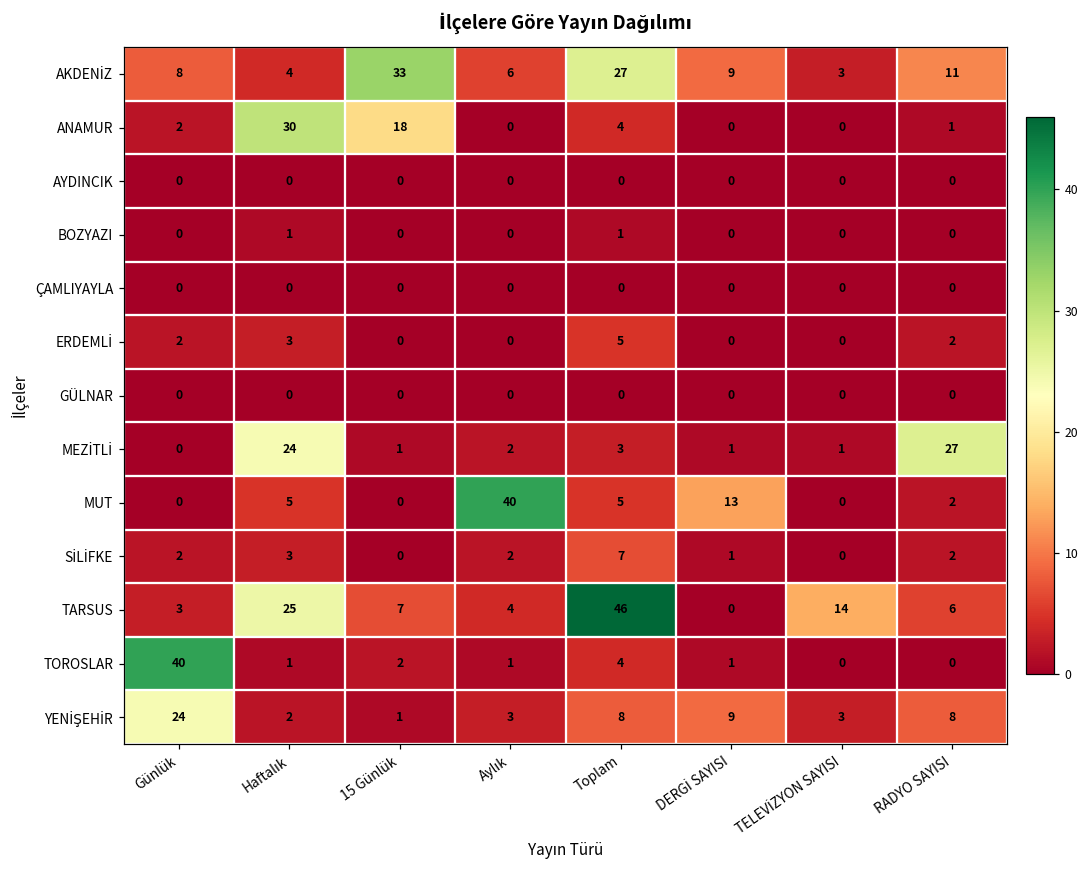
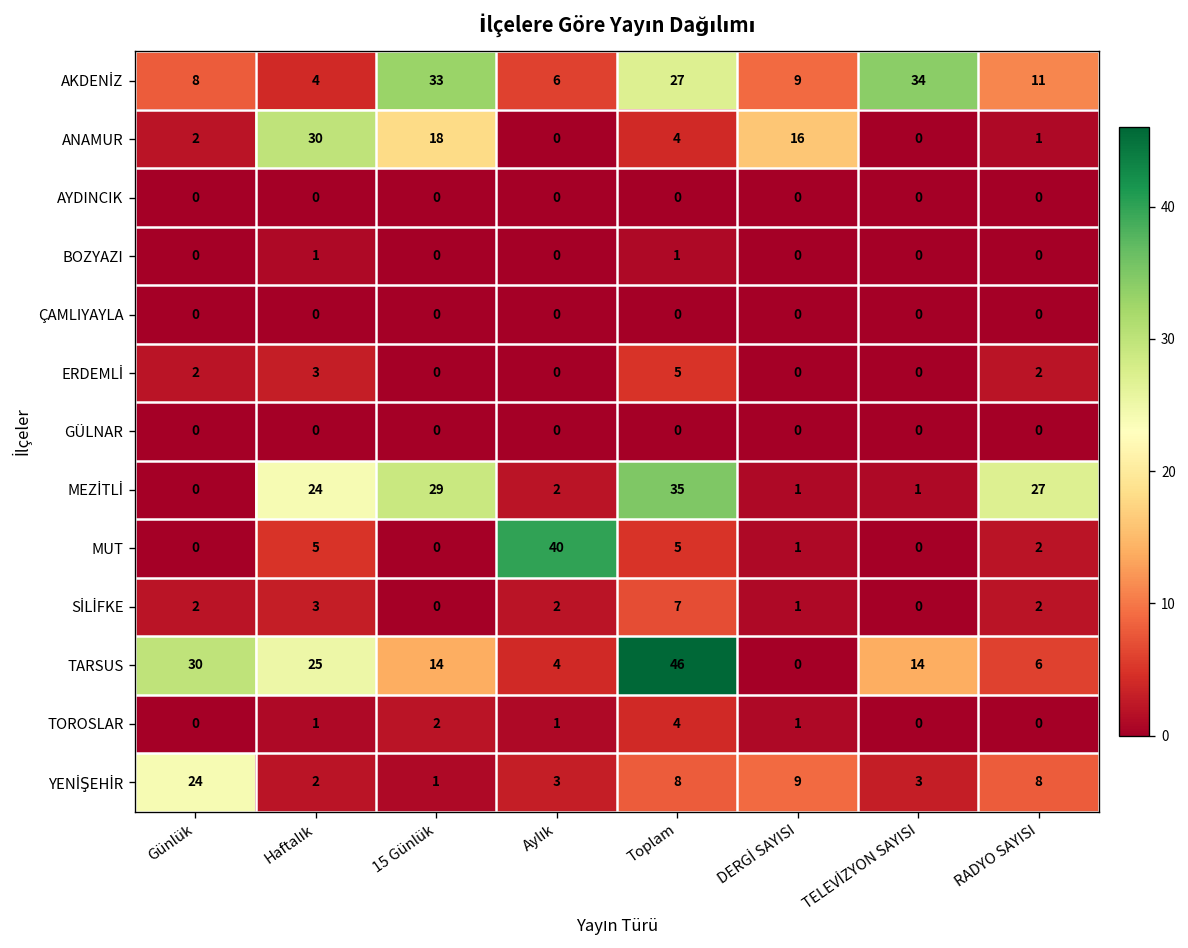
AKDENİZ, TELEVİZYON SAYISI: 3 -> 34
ANAMUR, DERGİ SAYISI: 0 -> 16
MEZİTLİ, 15 Günlük: 1 -> 29
MEZİTLİ, Toplam: 3 -> 35
MUT, DERGİ SAYISI: 13 -> 1
TARSUS, Günlük: 3 -> 30
TARSUS, 15 Günlük: 7 -> 14
TOROSLAR, Günlük: 40 -> 0
